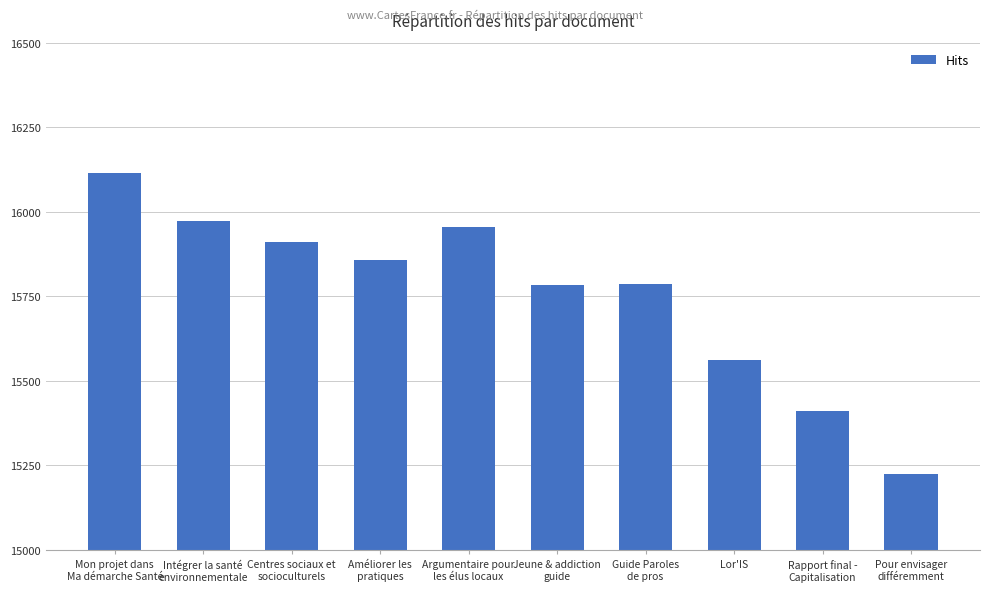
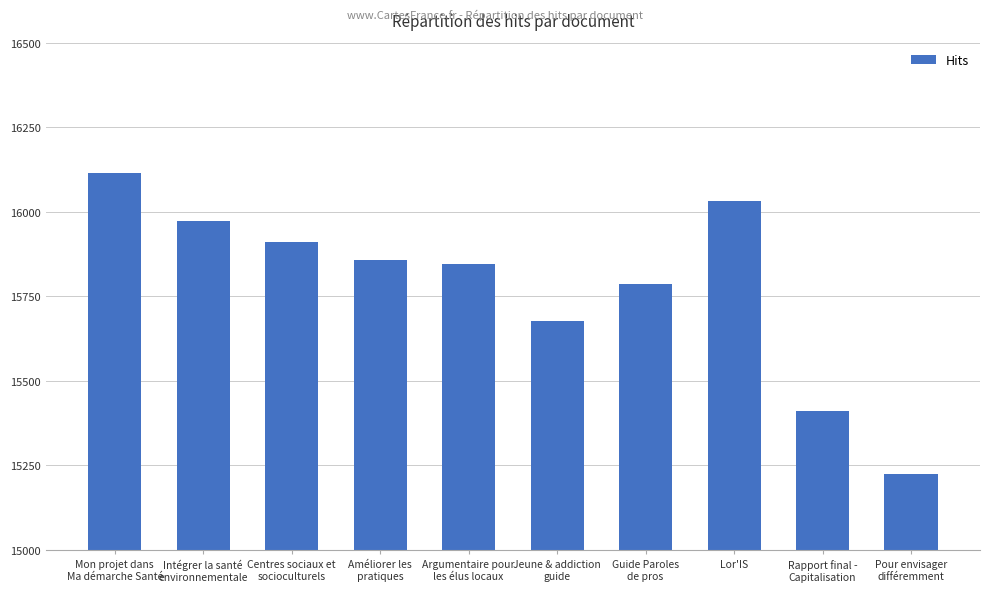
Argumentaire pour les élus locaux: 15960 -> 15850
Jeune & addiction guide: 15780 -> 15680
Lor'IS: 15560 -> 16030
